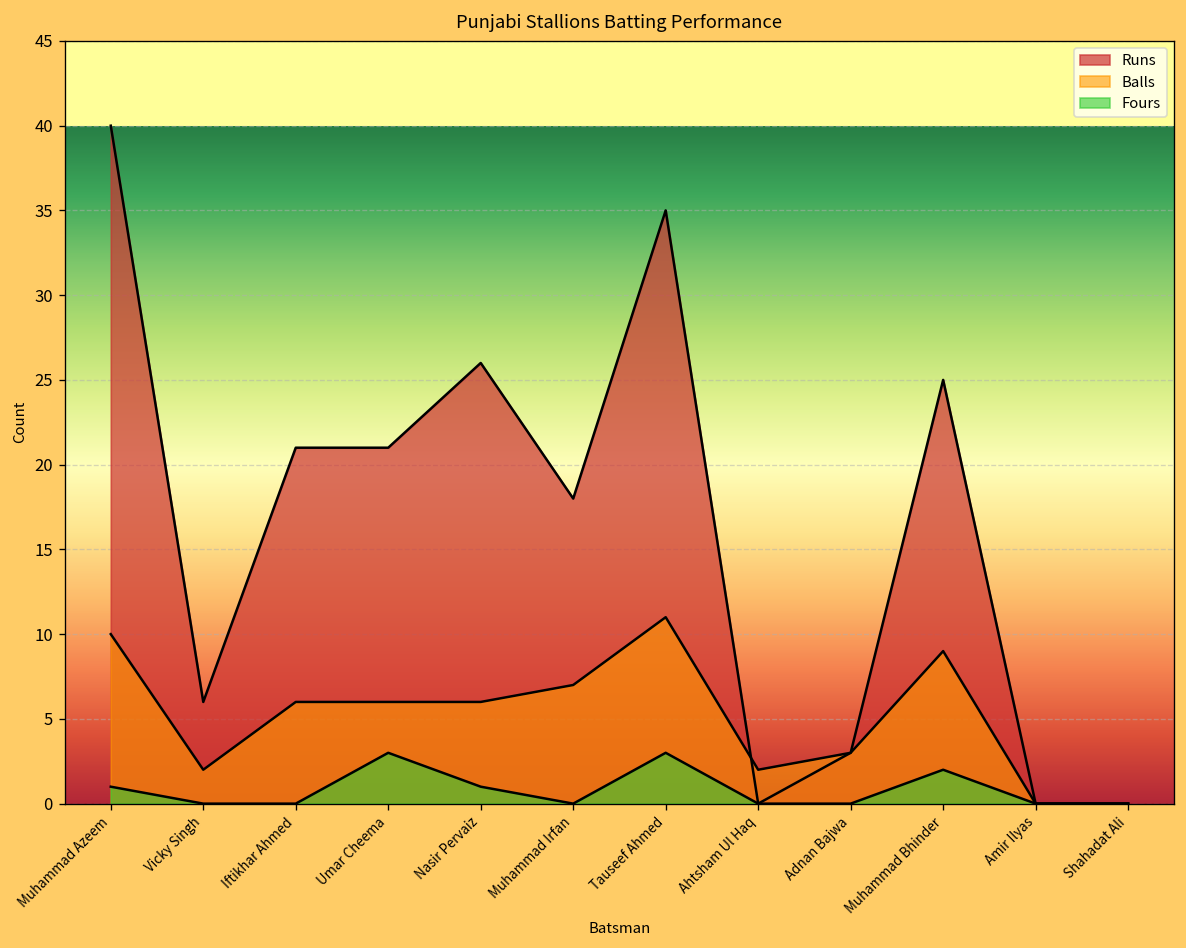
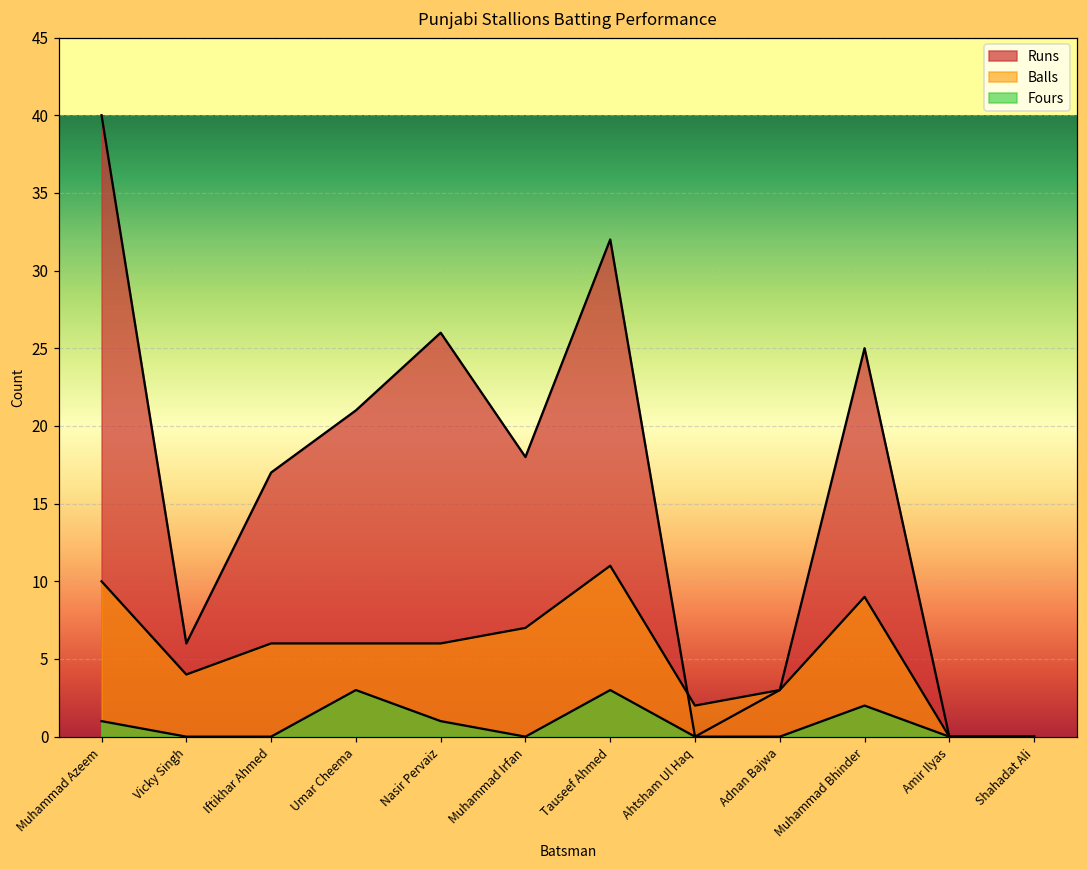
Balls, Vicky Singh: 2 -> 4
Runs, Iftikhar Ahmed: 21 -> 17
Runs, Tauseef Ahmed: 35 -> 32
